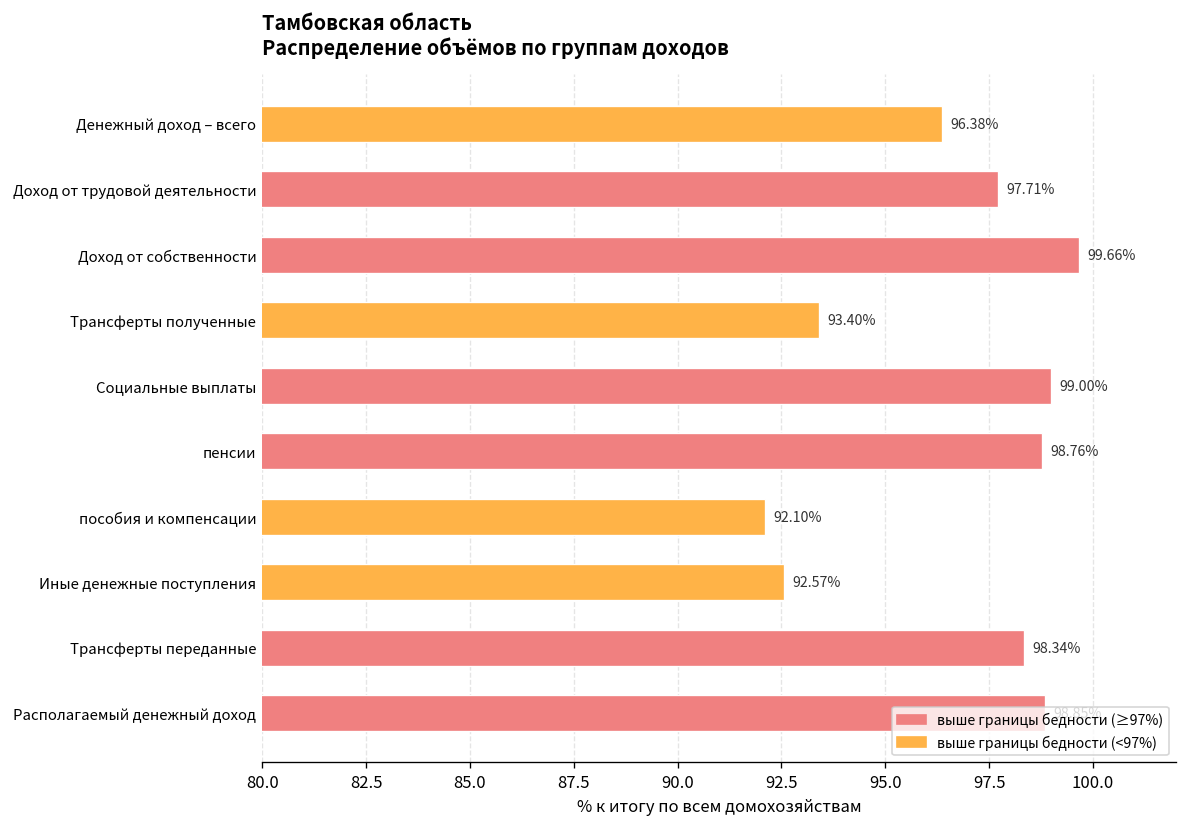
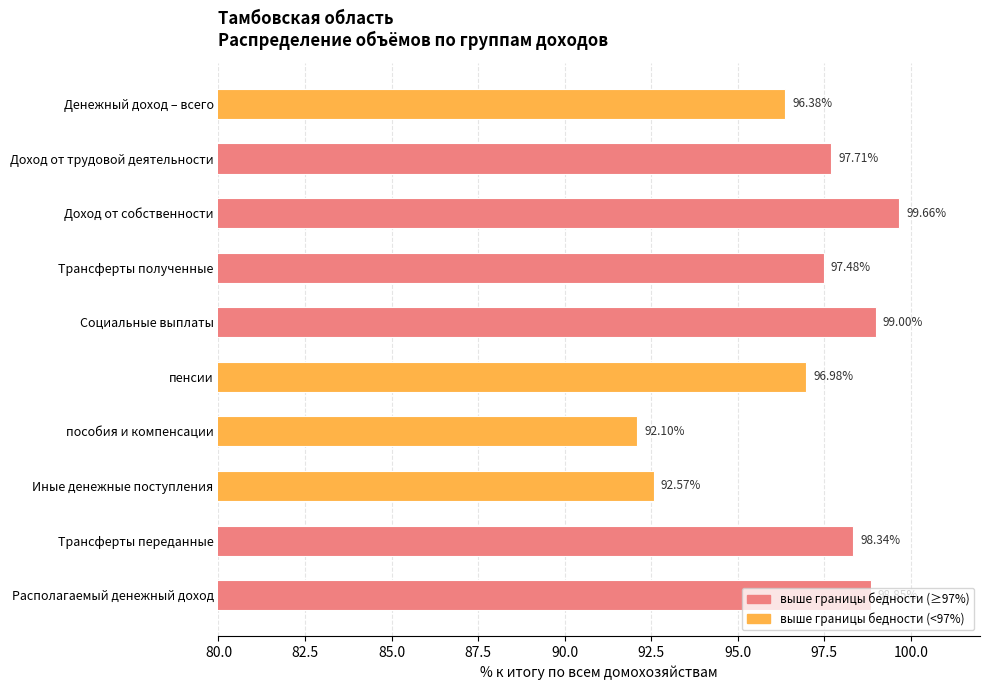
Трансферты полученные: 93.40% -> 97.48%
пенсии: 98.76% -> 96.98%
